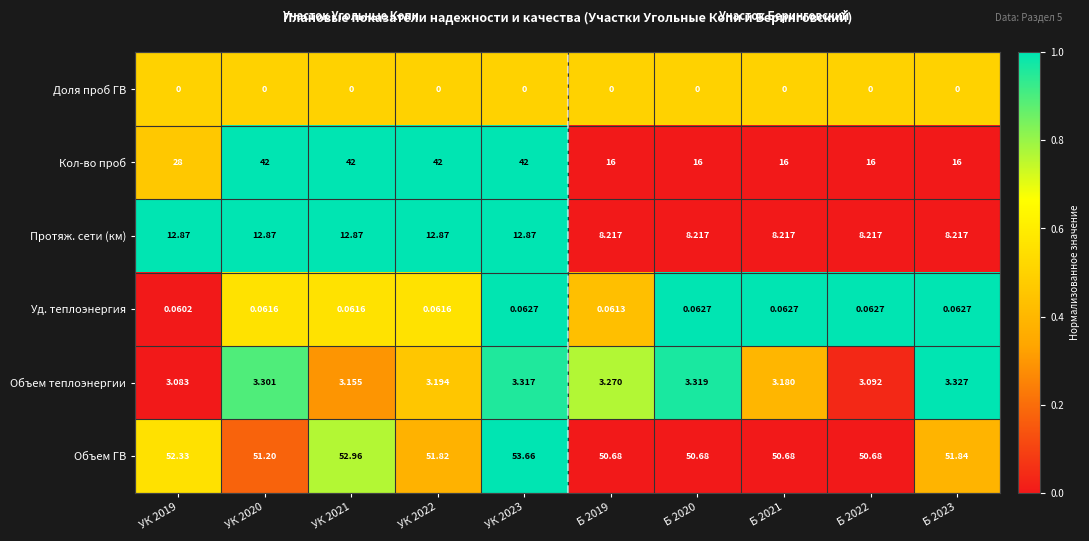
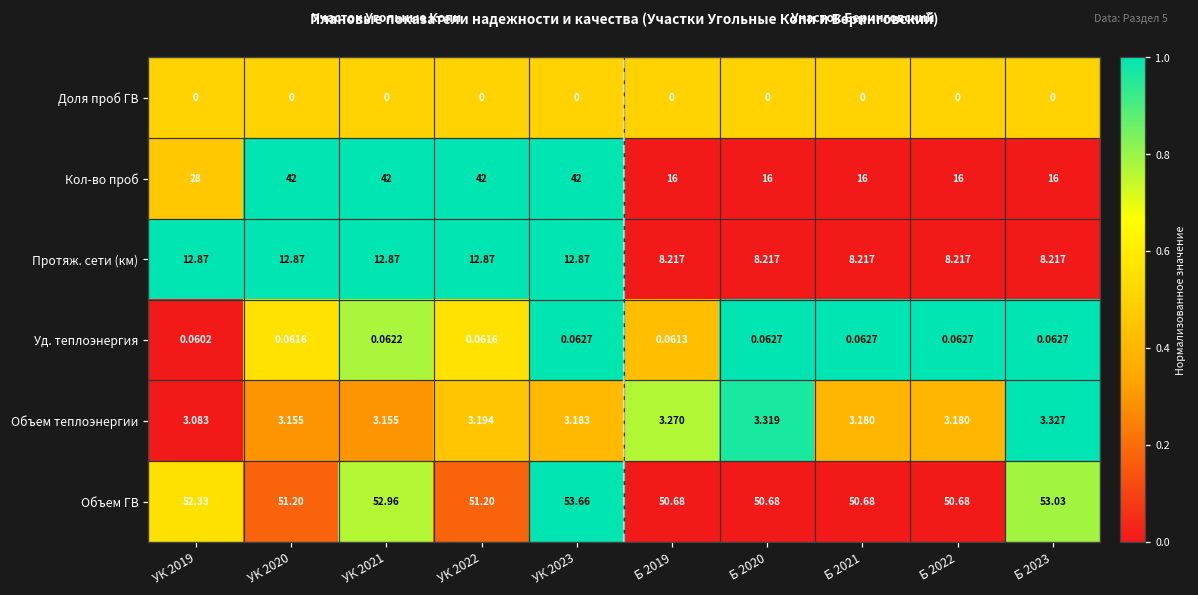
Уд. теплоэнергия, УК 2021: 0.0616 -> 0.0622
Объем теплоэнергии, УК 2020: 3.301 -> 3.155
Объем теплоэнергии, УК 2023: 3.317 -> 3.183
Объем теплоэнергии, Б 2022: 3.092 -> 3.180
Объем ГВ, УК 2022: 51.82 -> 51.20
Объем ГВ, Б 2023: 51.84 -> 53.03
